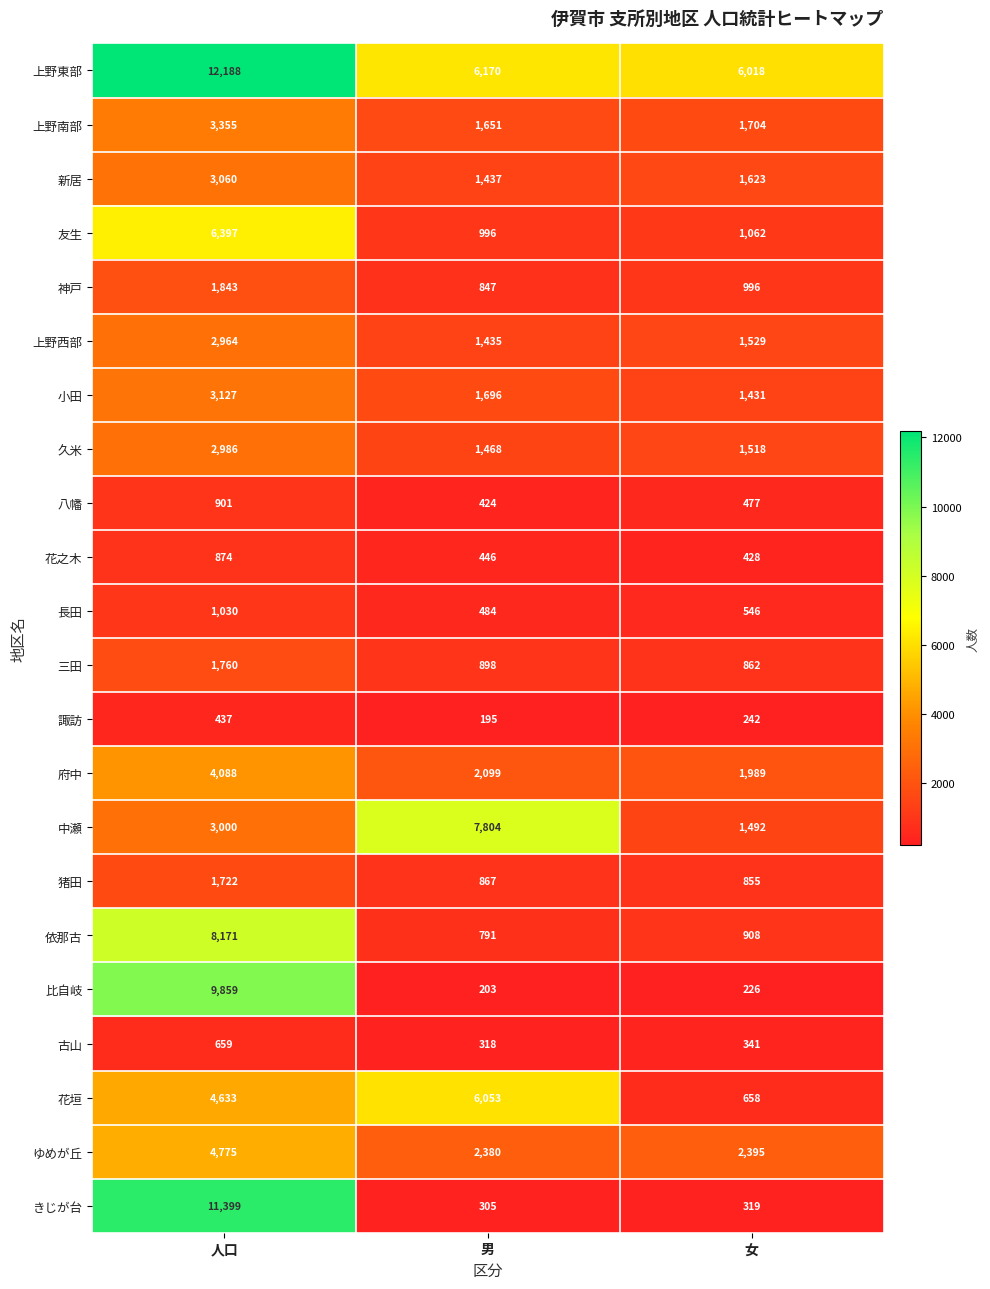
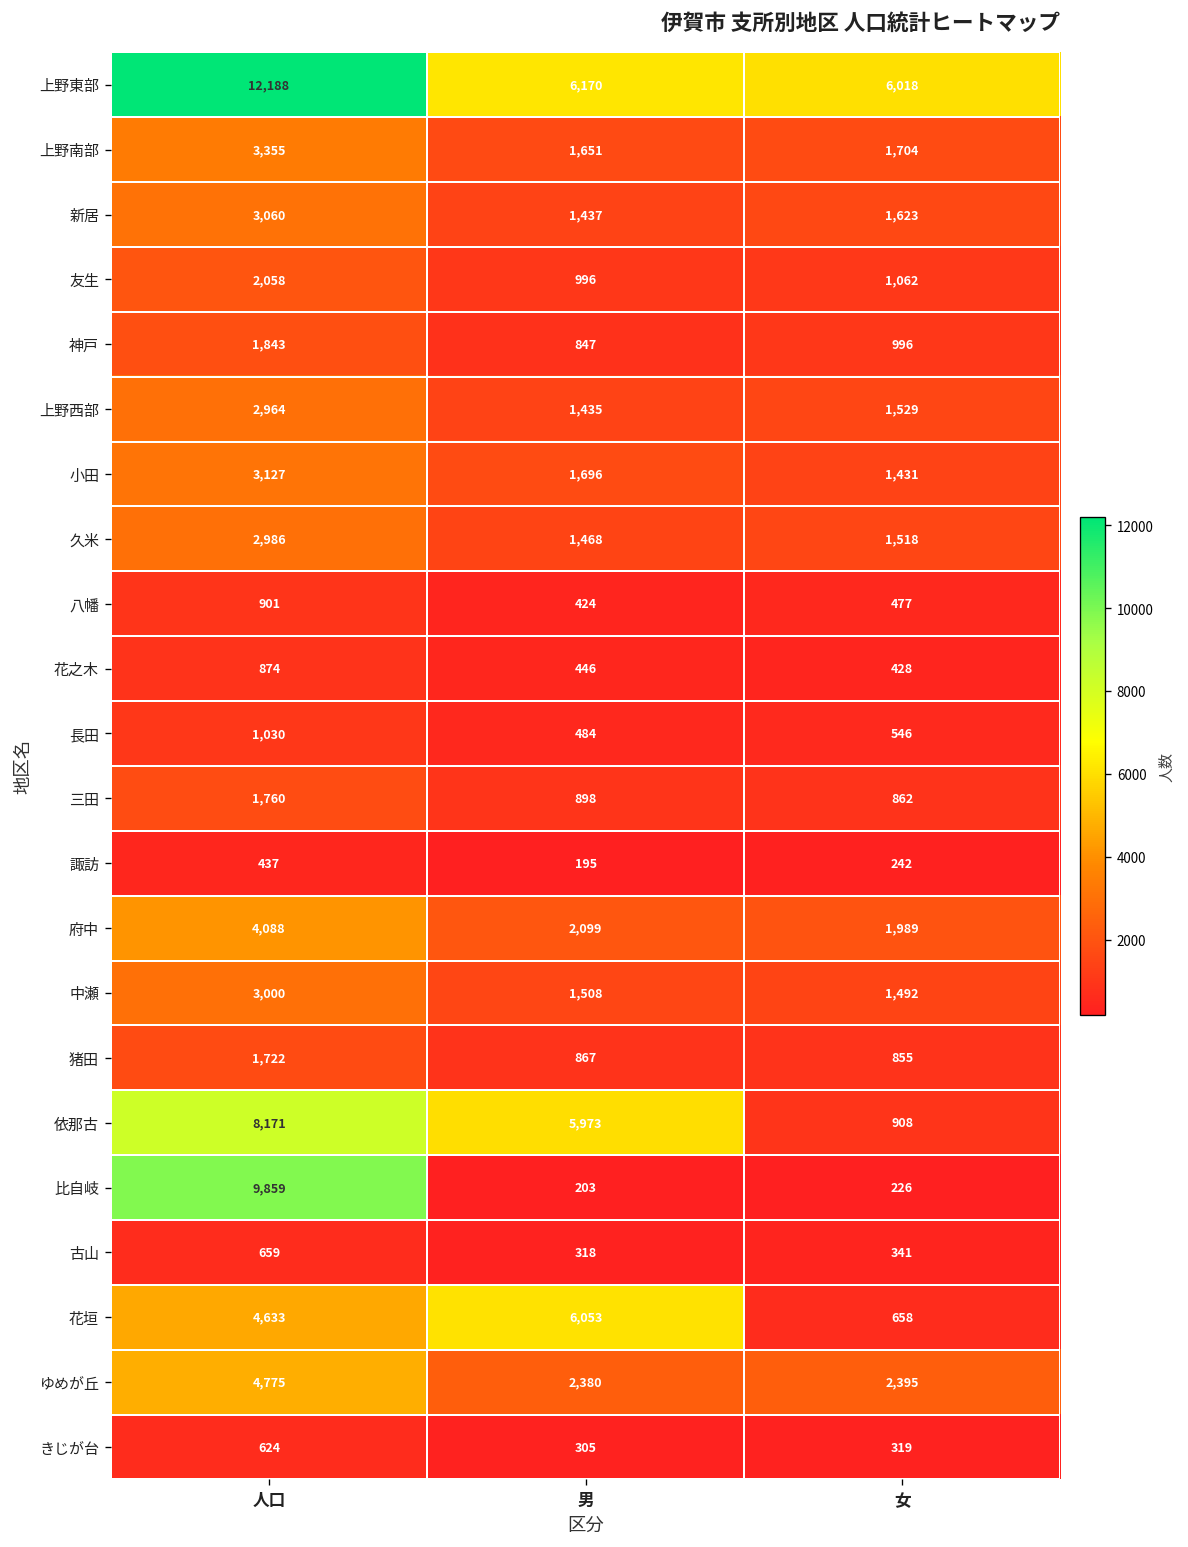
友生, 人口: 6,397 -> 2,058
中瀬, 男: 7,804 -> 1,508
依那古, 男: 791 -> 5,973
きじが台, 人口: 11,399 -> 624
